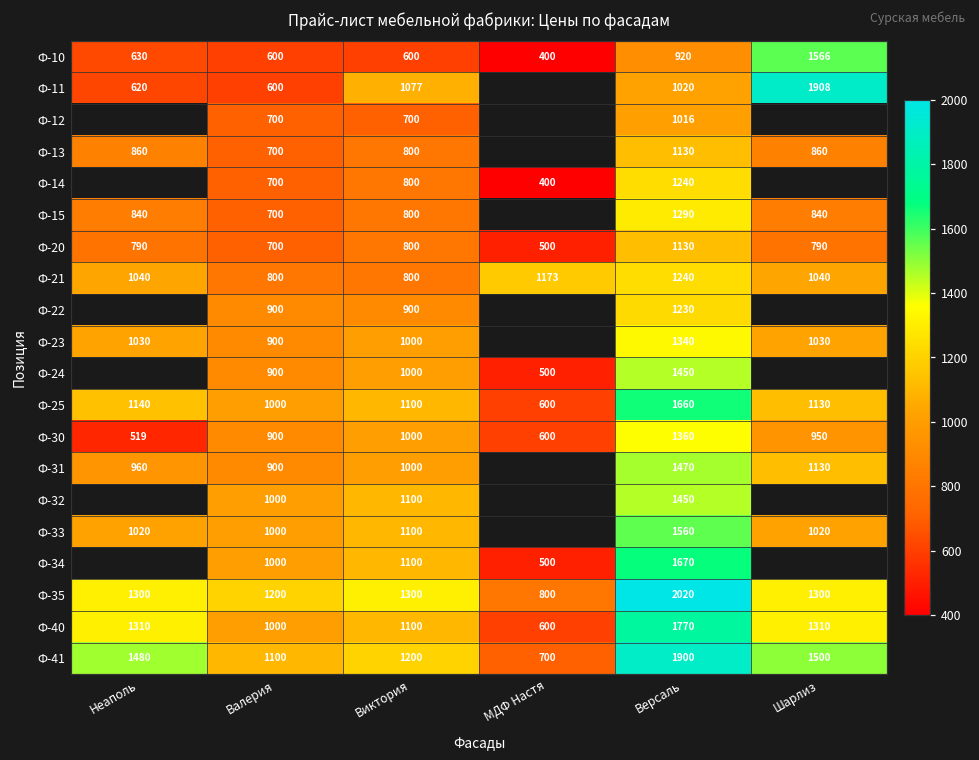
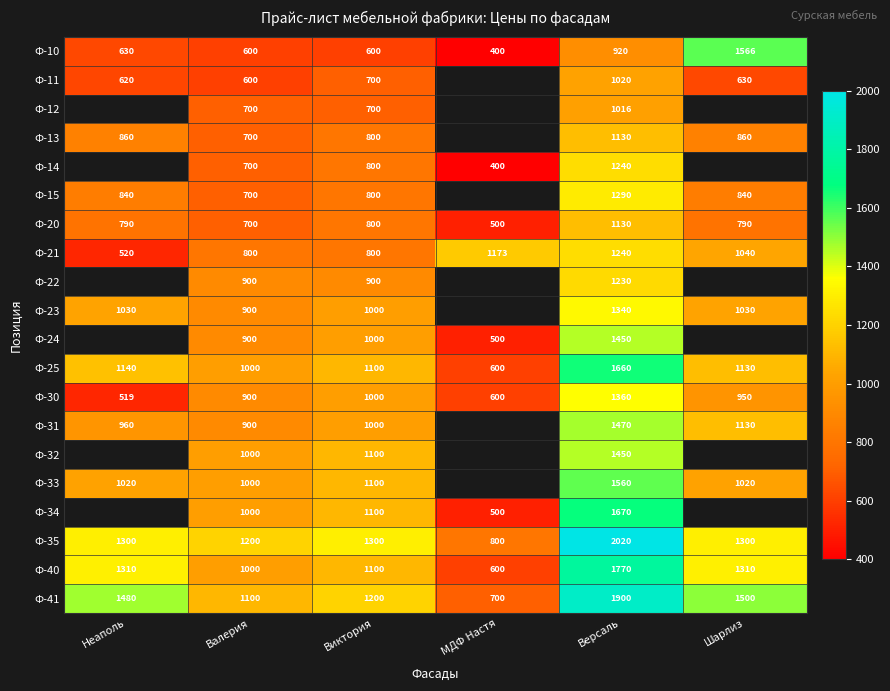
Ф-11, Виктория: 1077 -> 700
Ф-11, Шарлиз: 1908 -> 630
Ф-21, Неаполь: 1040 -> 520
